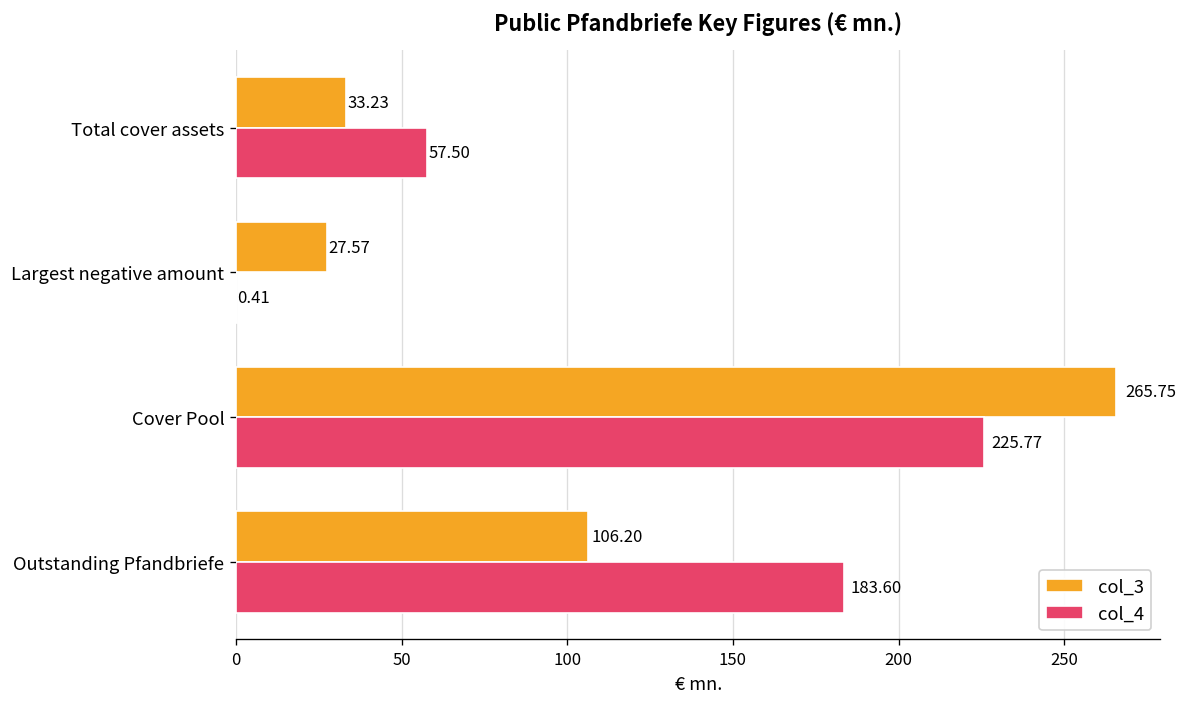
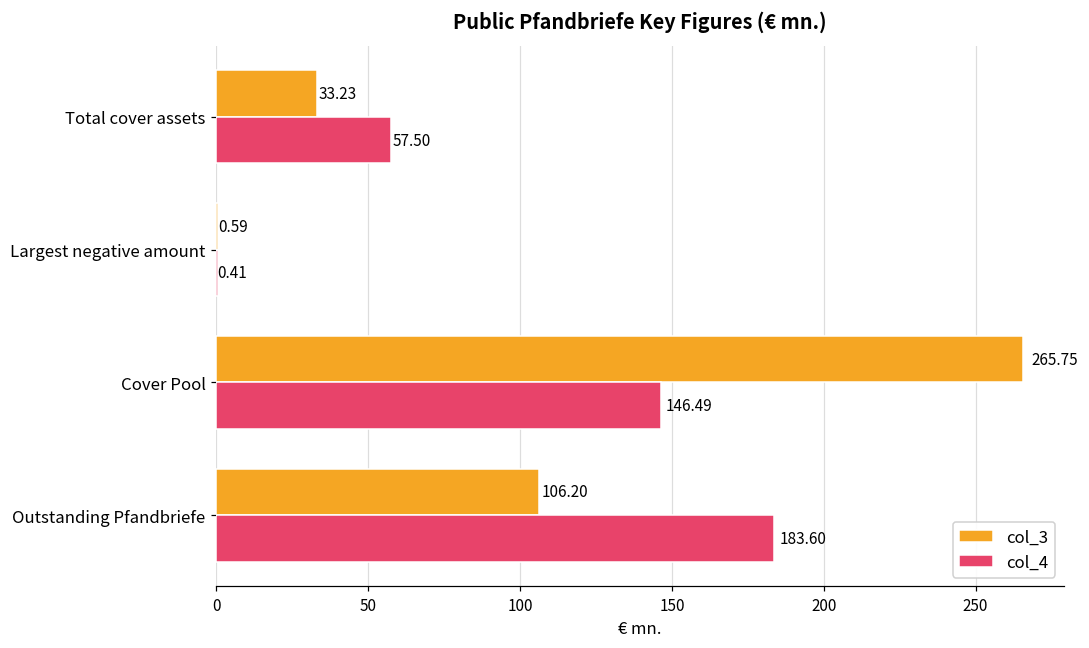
col_3, Largest negative amount: 27.57 -> 0.59
col_4, Cover Pool: 225.77 -> 146.49
